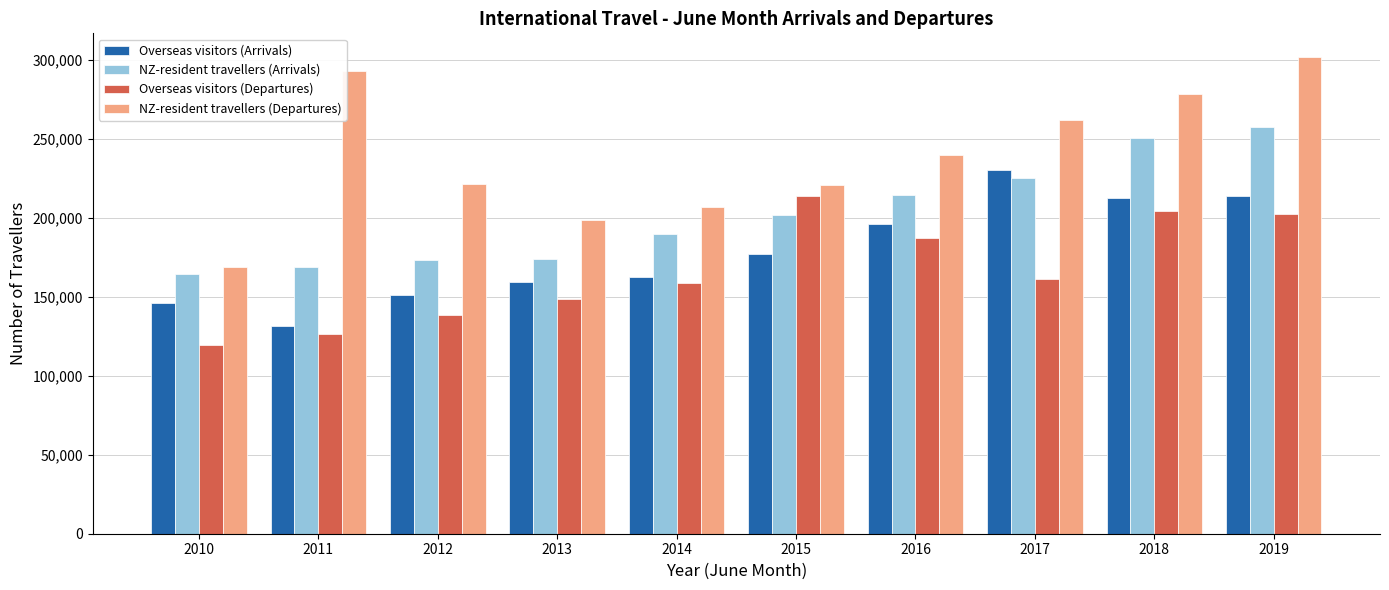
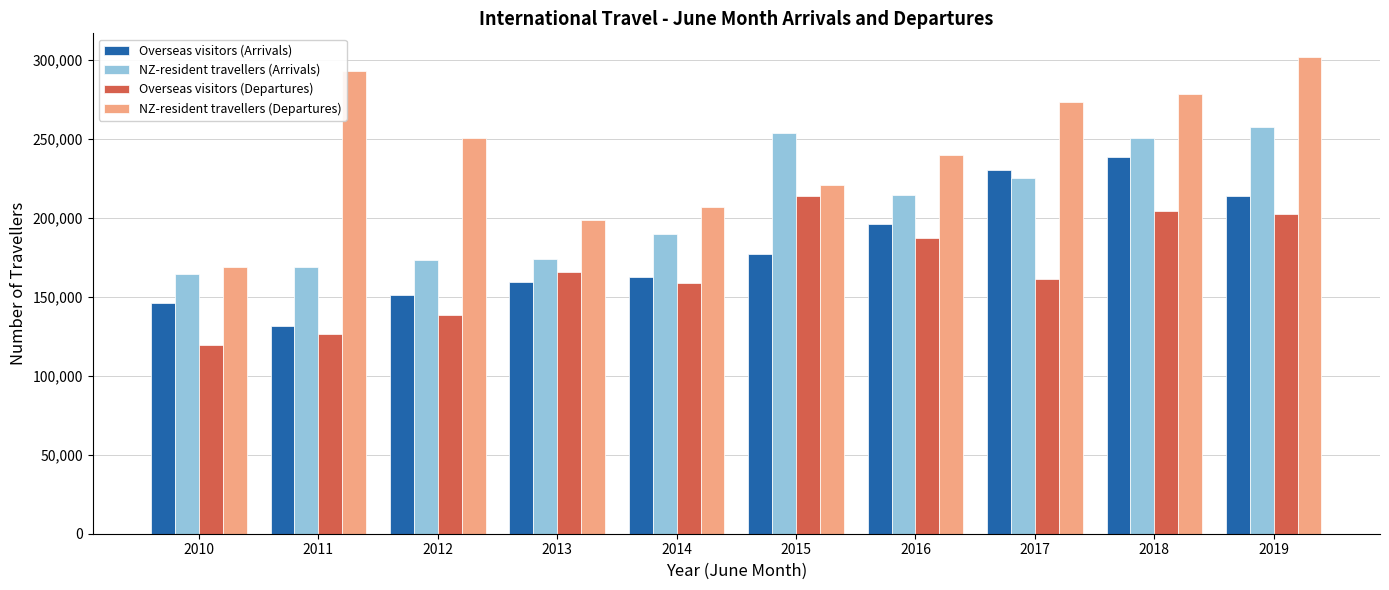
NZ-resident travellers (Departures), 2012: 221,000 -> 251,000
Overseas visitors (Departures), 2013: 148,000 -> 166,000
NZ-resident travellers (Arrivals), 2015: 201,000 -> 254,000
NZ-resident travellers (Departures), 2017: 262,000 -> 273,000
Overseas visitors (Arrivals), 2018: 212,000 -> 239,000
